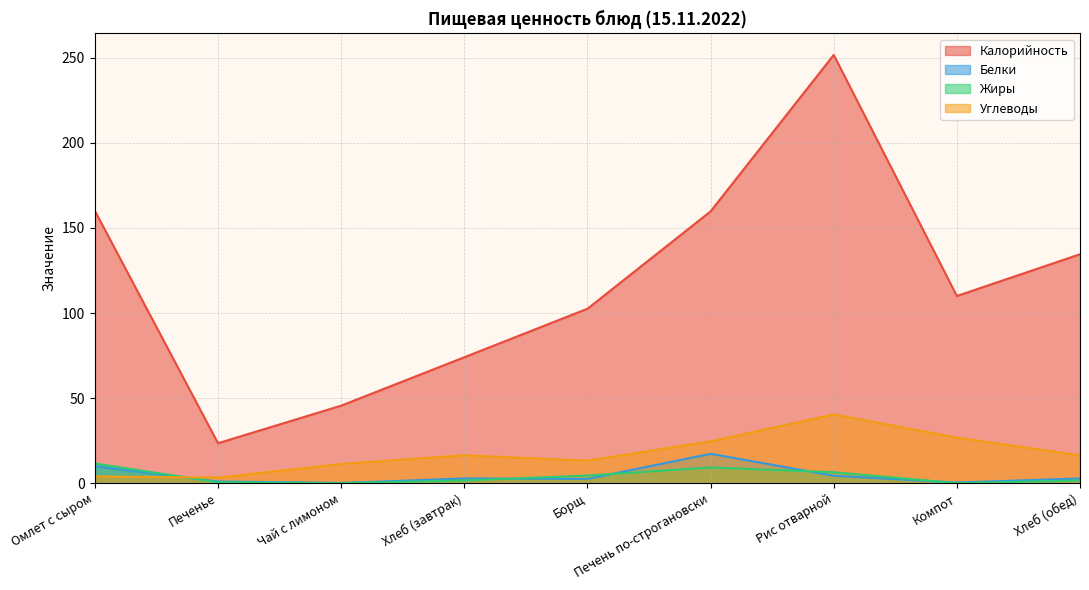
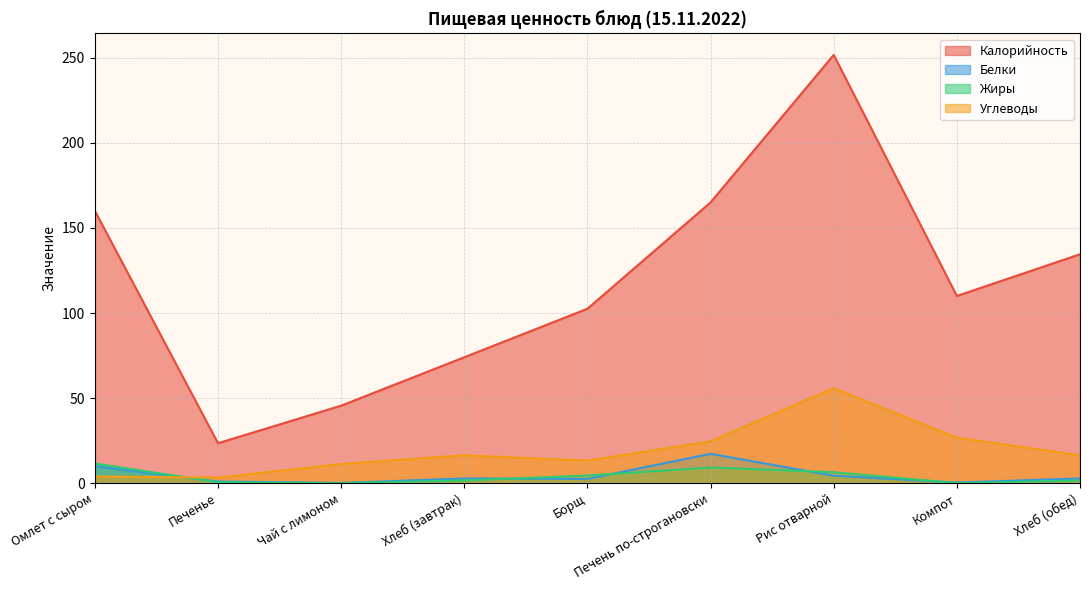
Калорийность, Печень по-строгановски: 160 -> 165
Углеводы, Рис отварной: 40 -> 56
